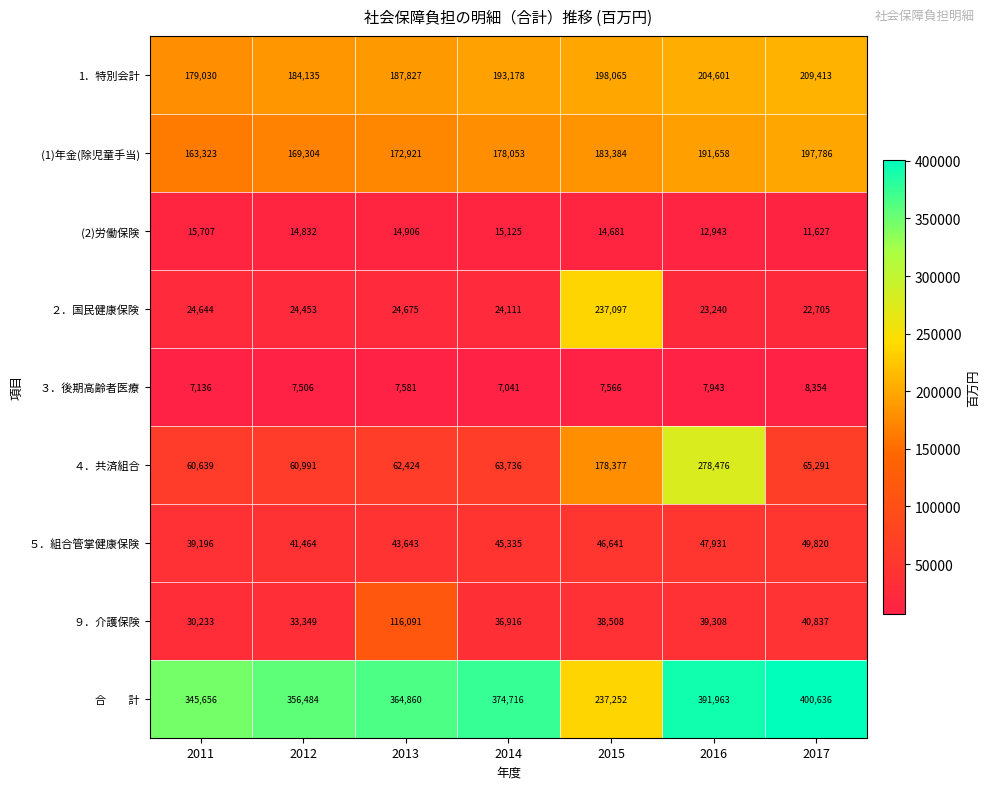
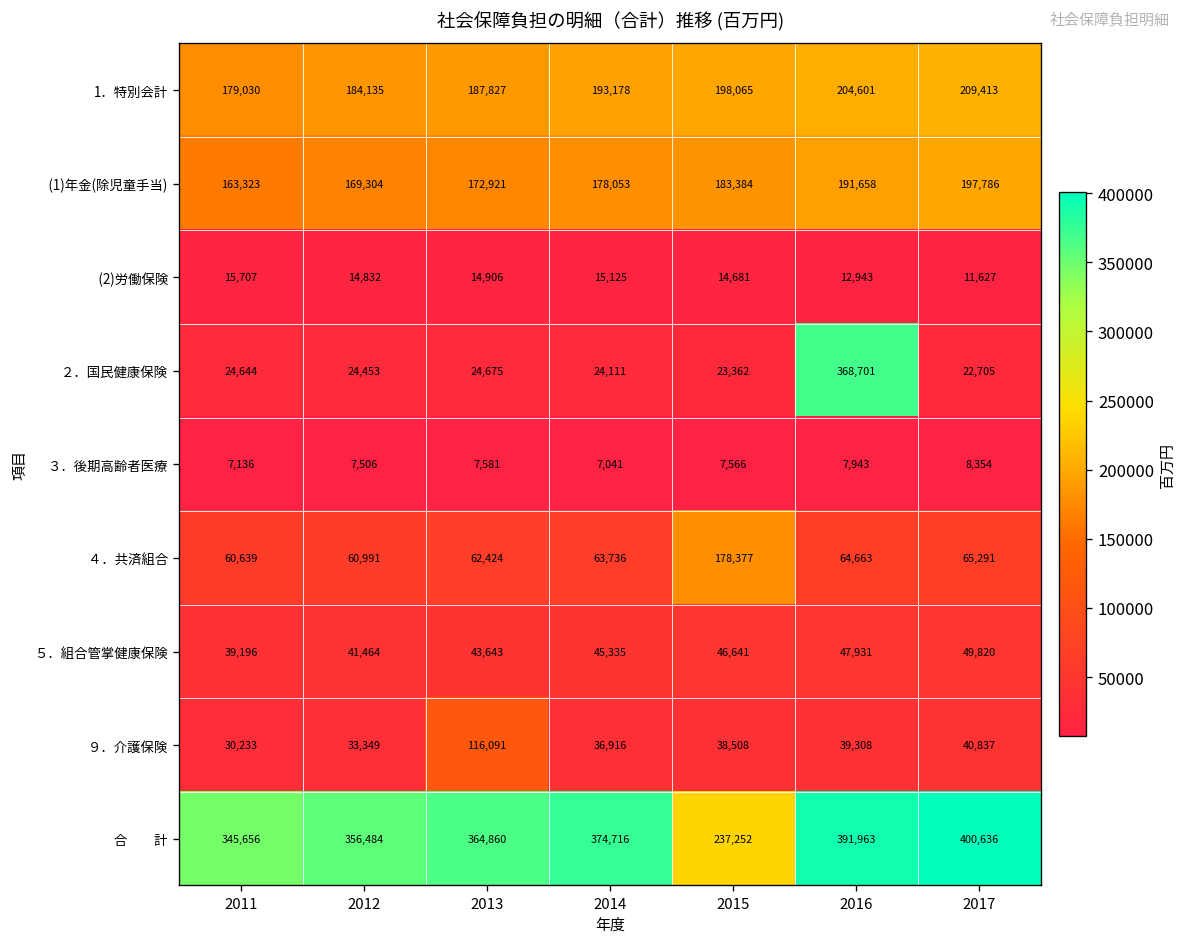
２．国民健康保険, 2015: 237,097 -> 23,362
２．国民健康保険, 2016: 23,240 -> 368,701
４．共済組合, 2016: 278,476 -> 64,663
